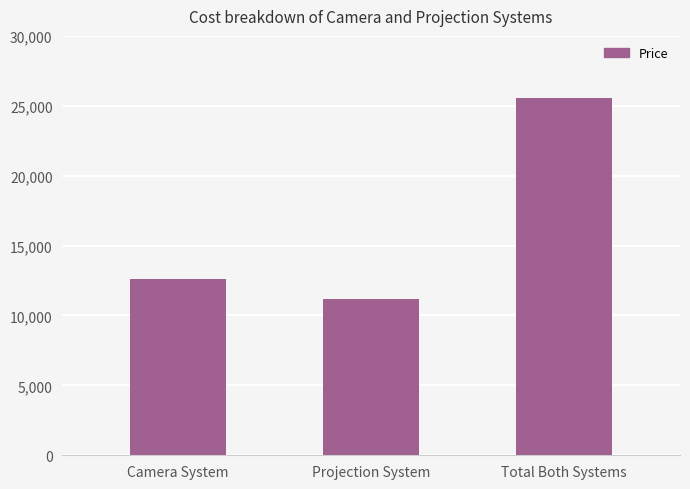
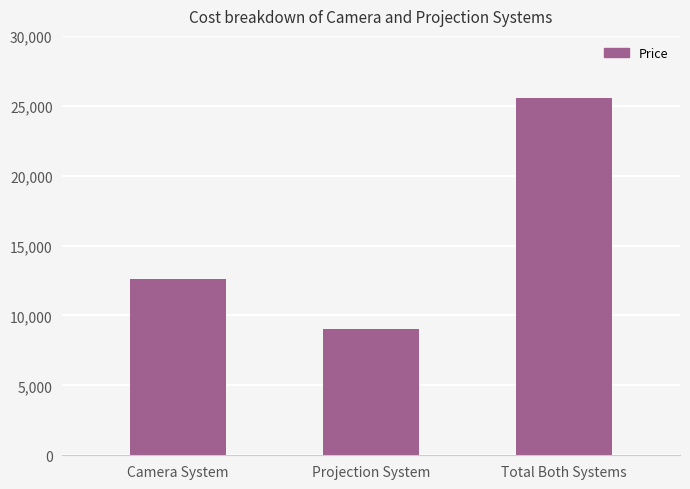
Projection System: 11,200 -> 9,000
